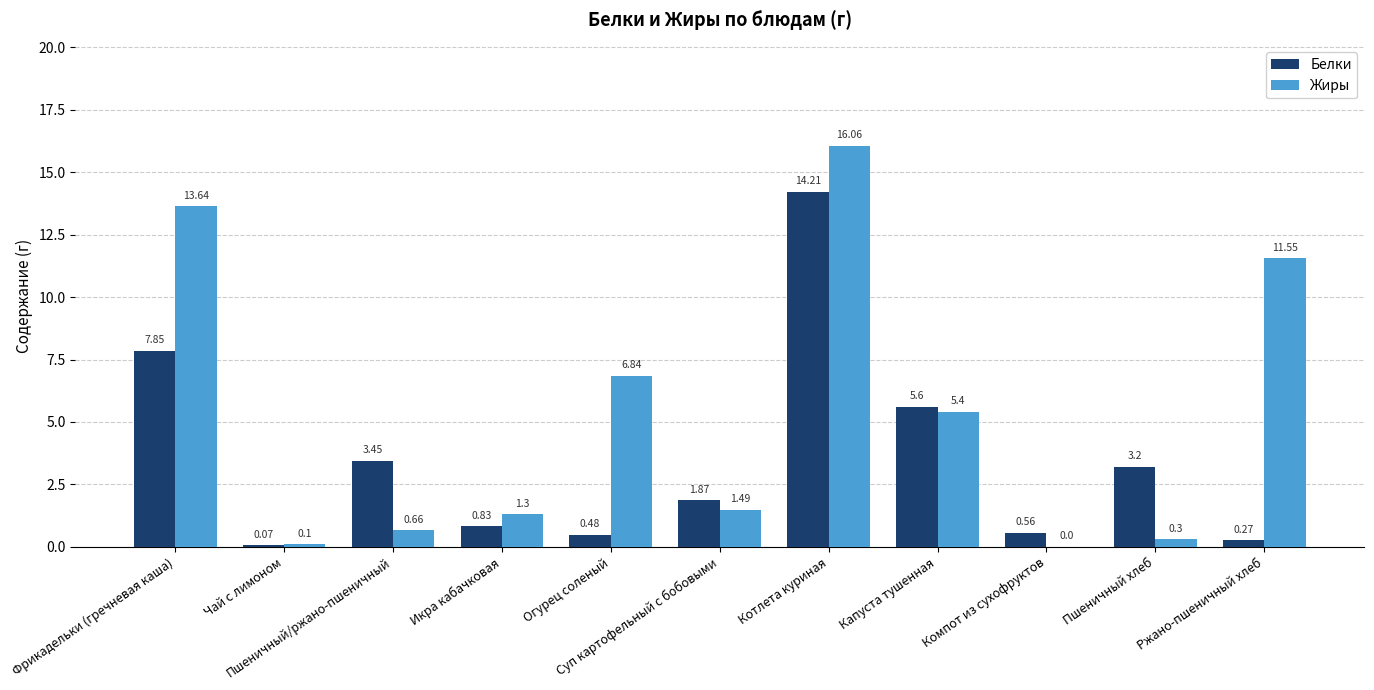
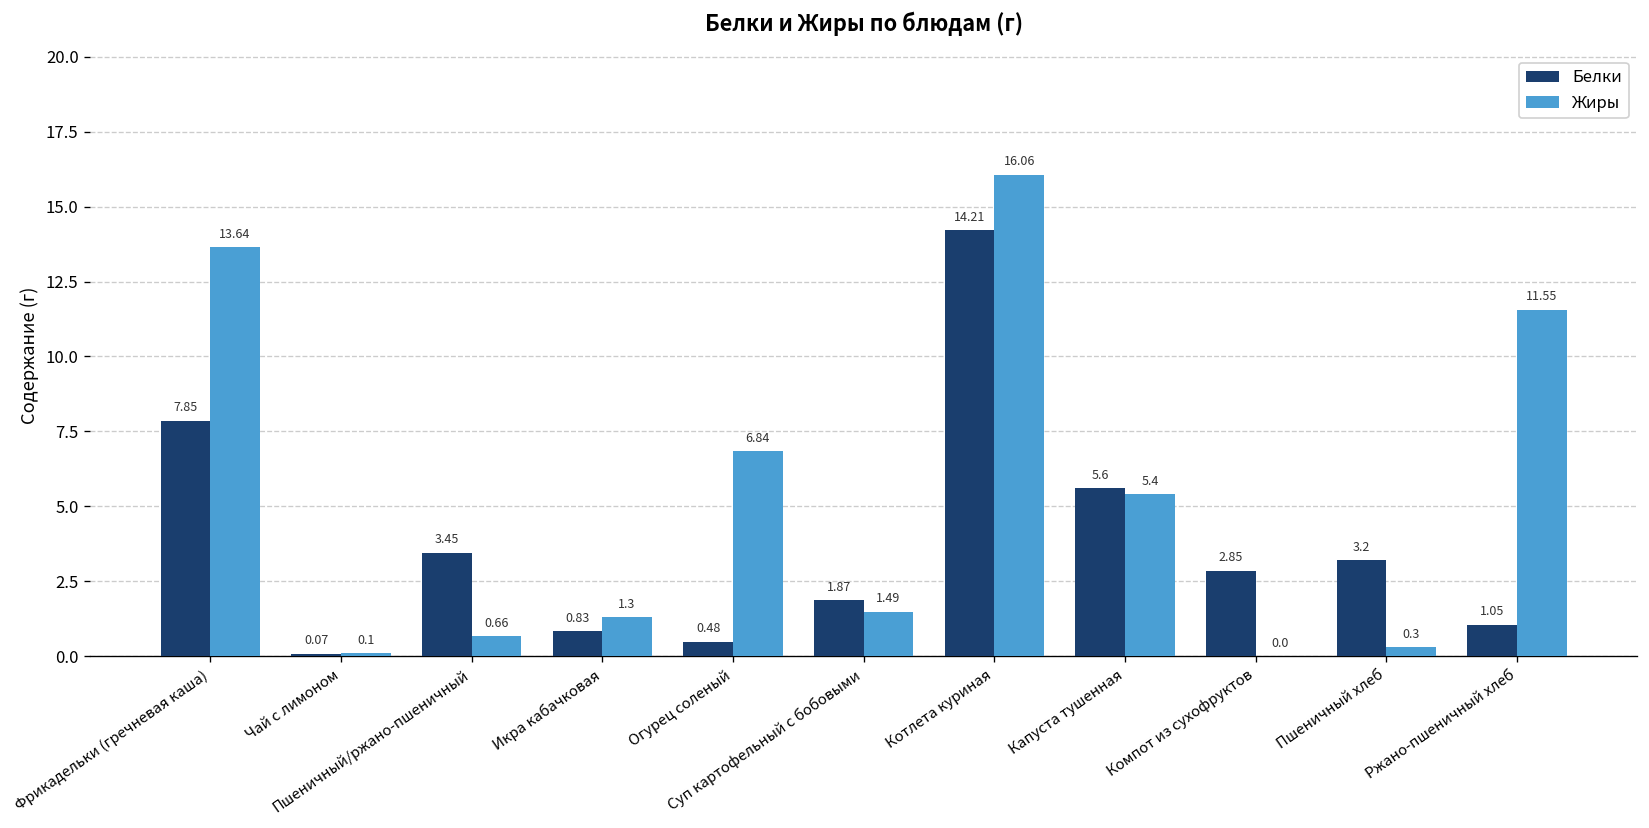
Белки, Компот из сухофруктов: 0.56 -> 2.85
Белки, Ржано-пшеничный хлеб: 0.27 -> 1.05
